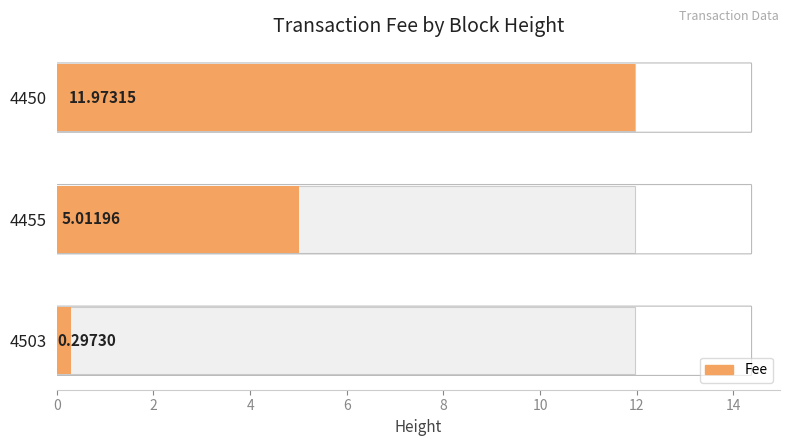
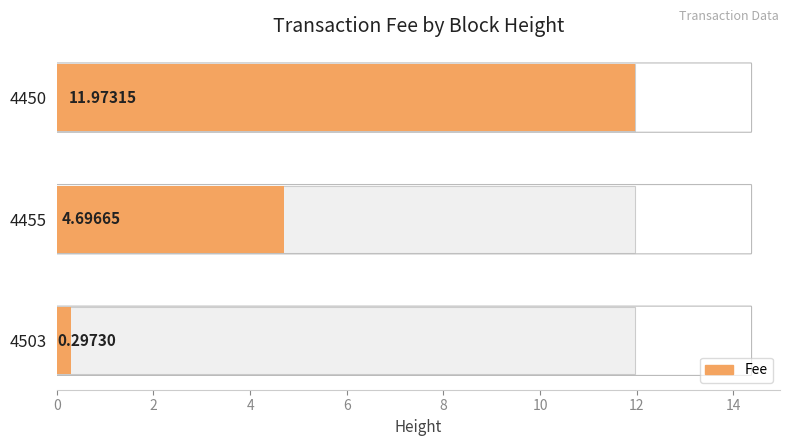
Fee, 4455: 5.01196 -> 4.69665
